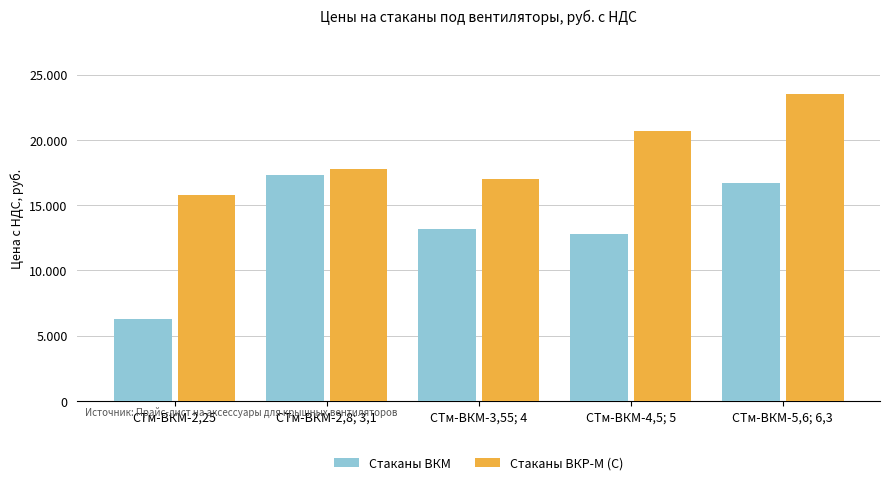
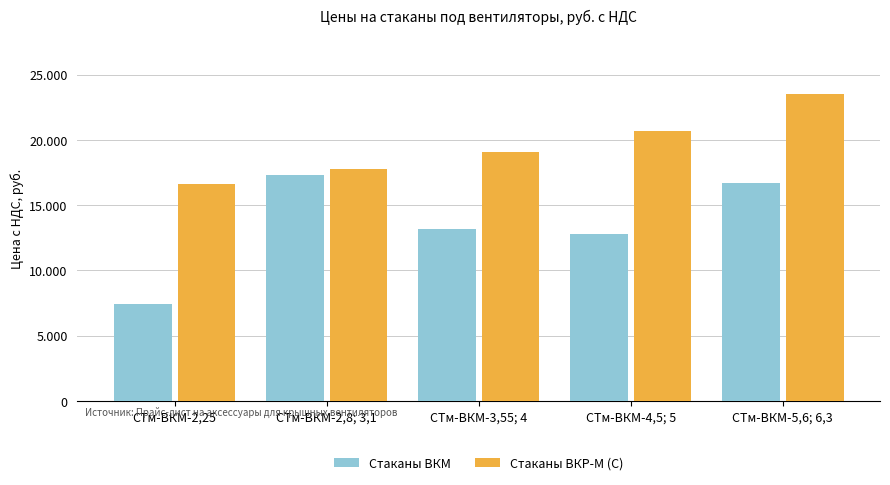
Стаканы ВКМ, СТм-ВКМ-2,25: 6.2 -> 7.4
Стаканы ВКР-М (С), СТм-ВКМ-2,25: 15.7 -> 16.6
Стаканы ВКР-М (С), СТм-ВКМ-3,55; 4: 17.0 -> 19.1
